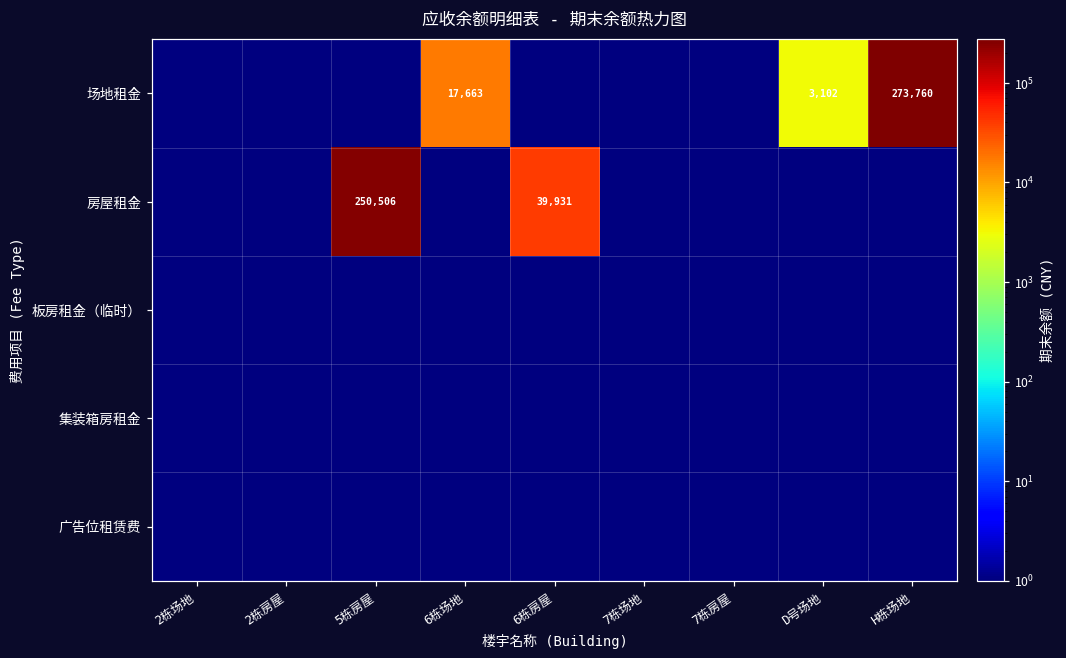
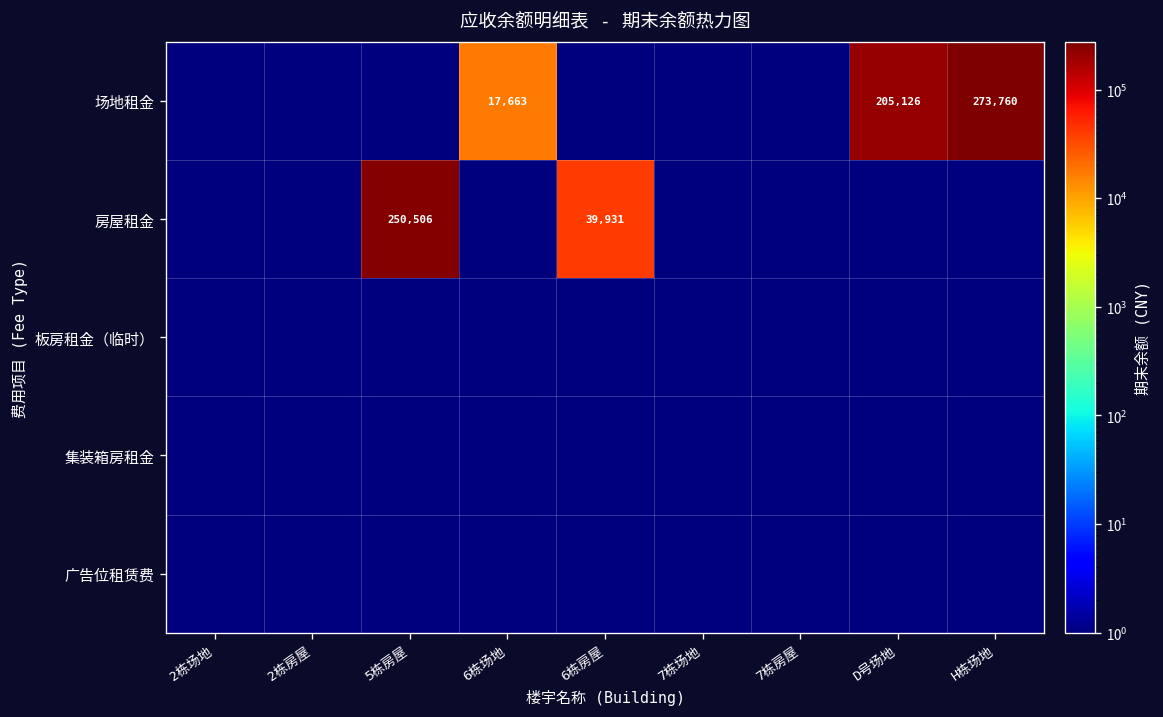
场地租金, D号场地: 3,102 -> 205,126
